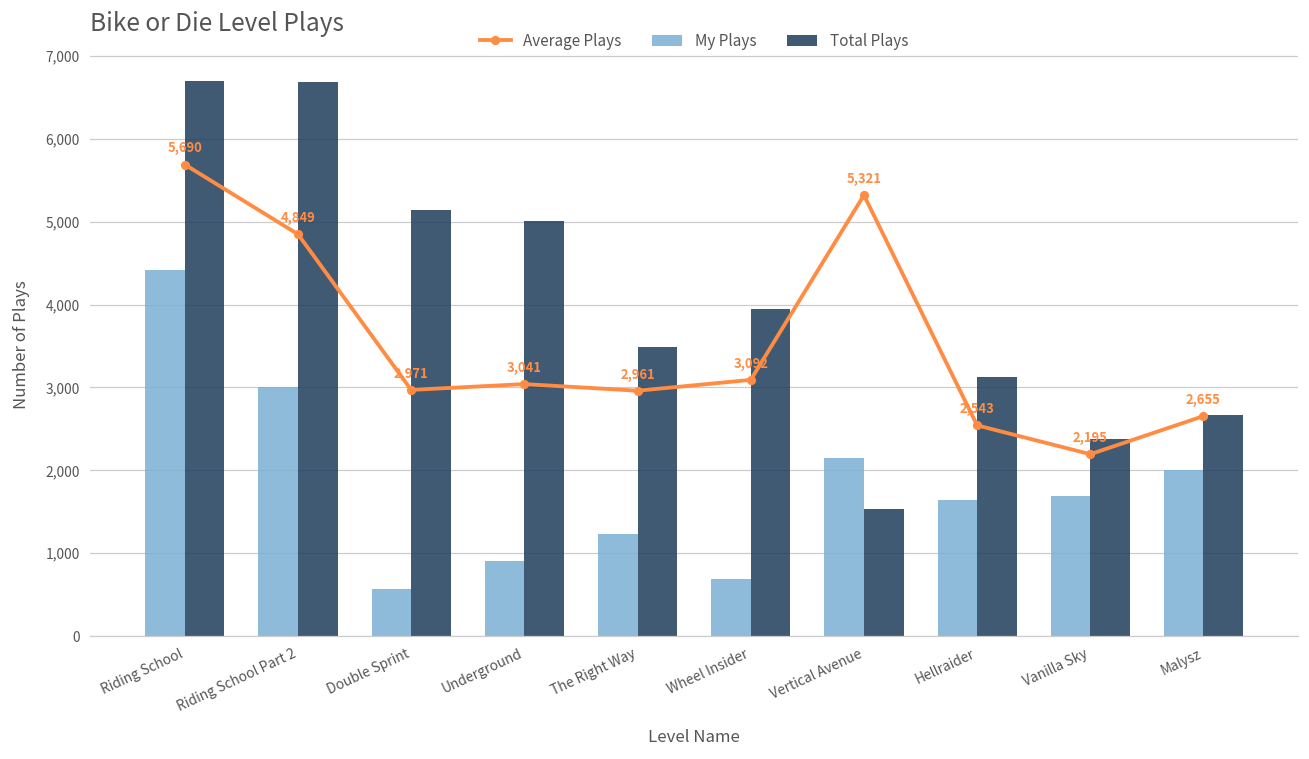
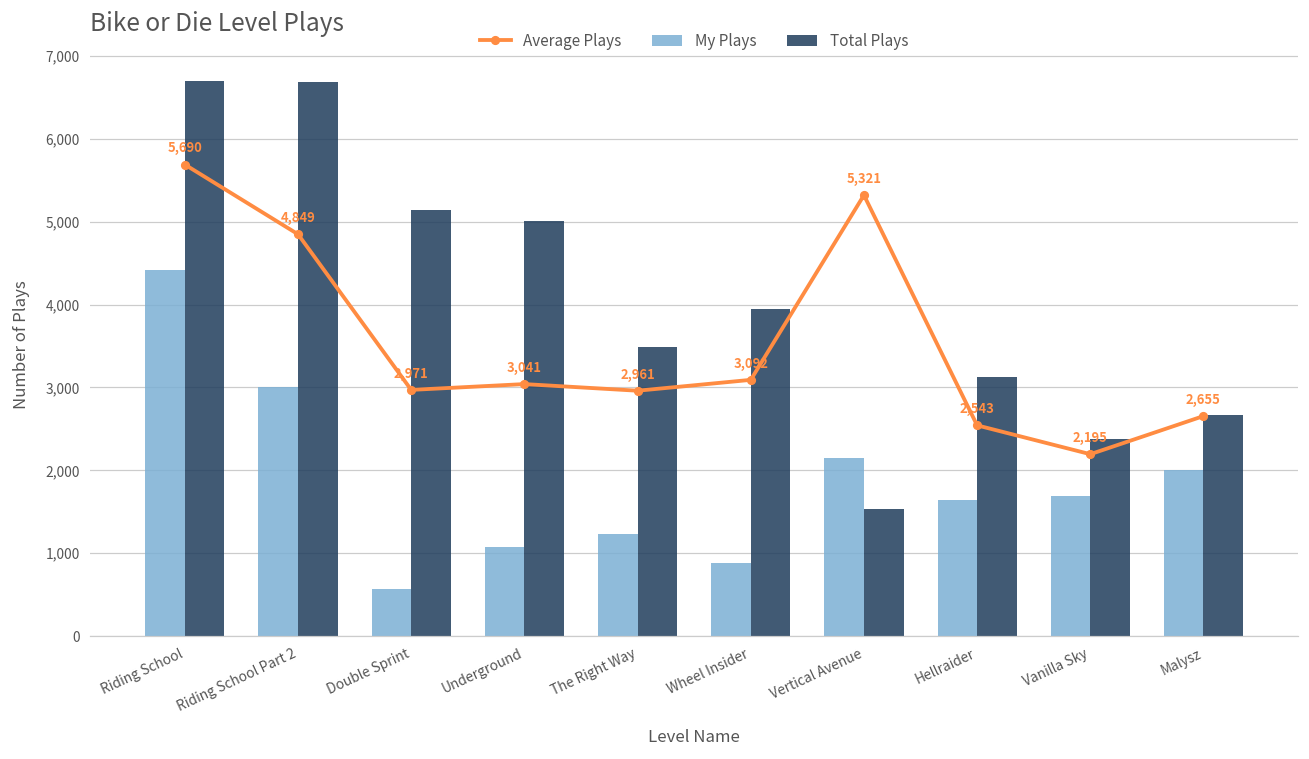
My Plays, Underground: 900 -> 1,100
My Plays, Wheel Insider: 700 -> 900
